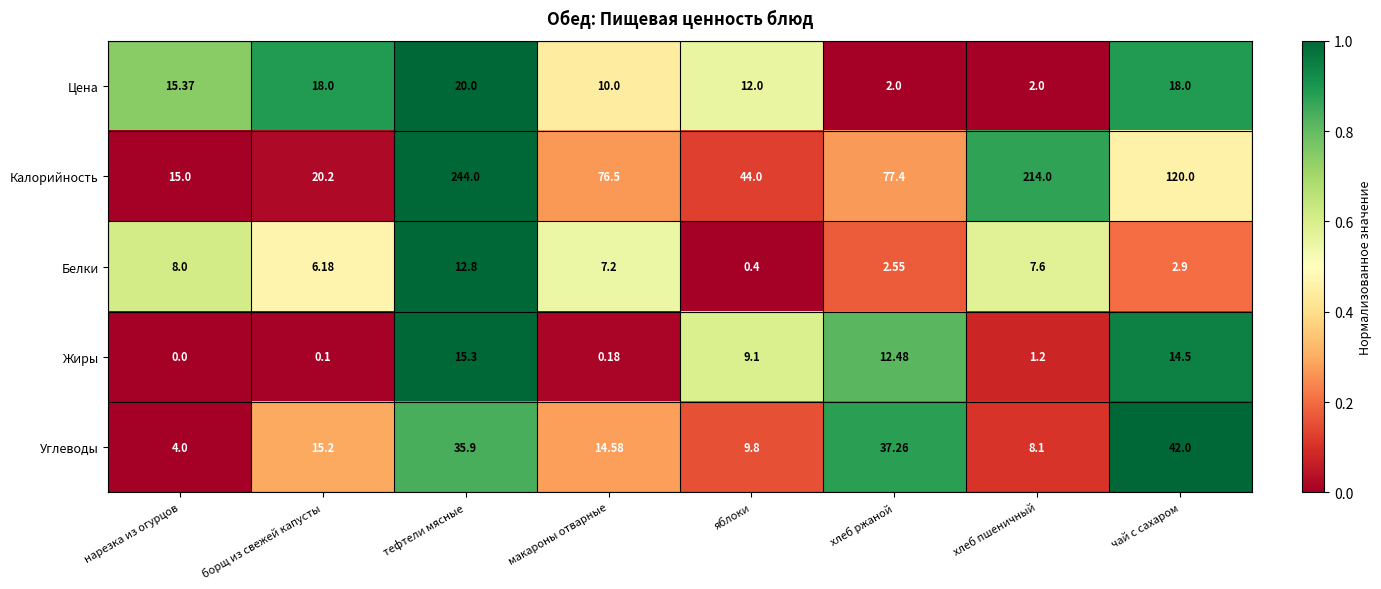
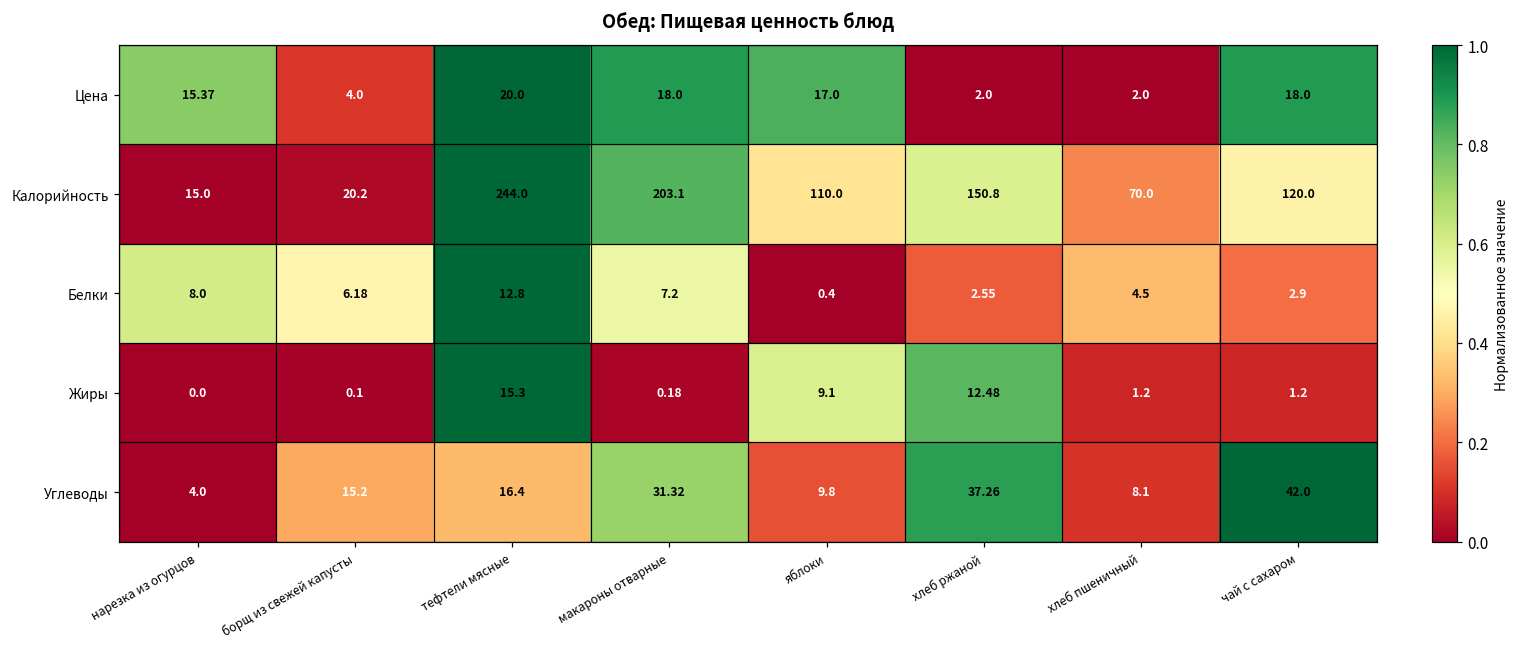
Цена, борщ из свежей капусты: 18.0 -> 4.0
Цена, макароны отварные: 10.0 -> 18.0
Цена, яблоки: 12.0 -> 17.0
Калорийность, макароны отварные: 76.5 -> 203.1
Калорийность, яблоки: 44.0 -> 110.0
Калорийность, хлеб ржаной: 77.4 -> 150.8
Калорийность, хлеб пшеничный: 214.0 -> 70.0
Белки, хлеб пшеничный: 7.6 -> 4.5
Жиры, чай с сахаром: 14.5 -> 1.2
Углеводы, тефтели мясные: 35.9 -> 16.4
Углеводы, макароны отварные: 14.58 -> 31.32
